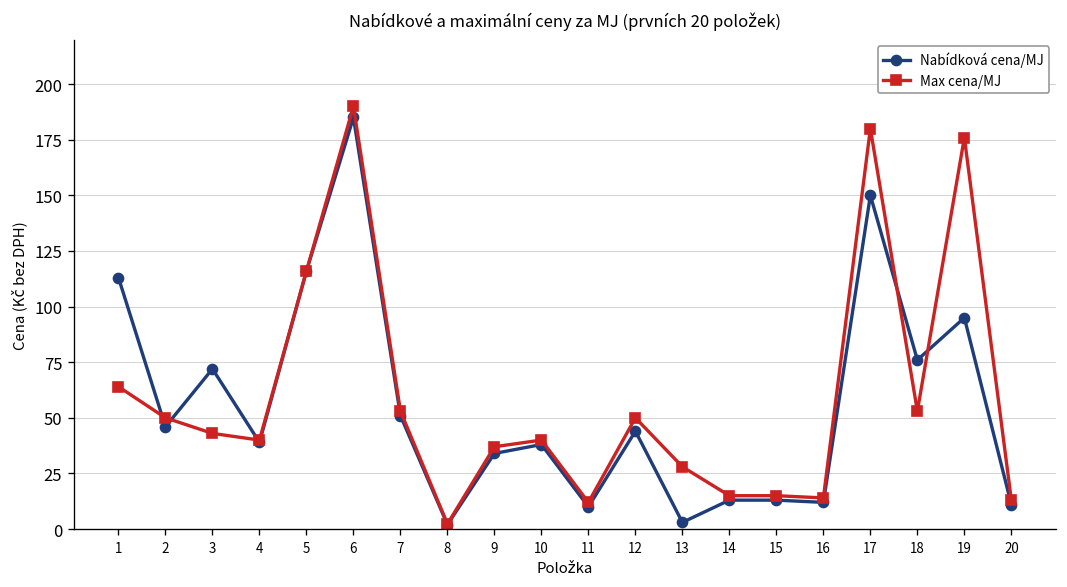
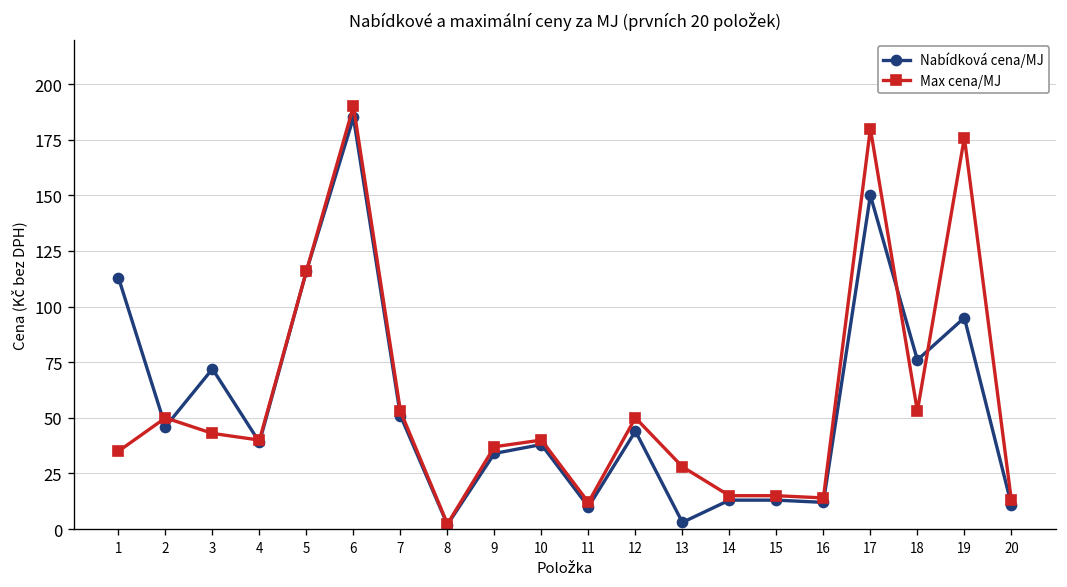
Max cena/MJ, 1: 64 -> 35
